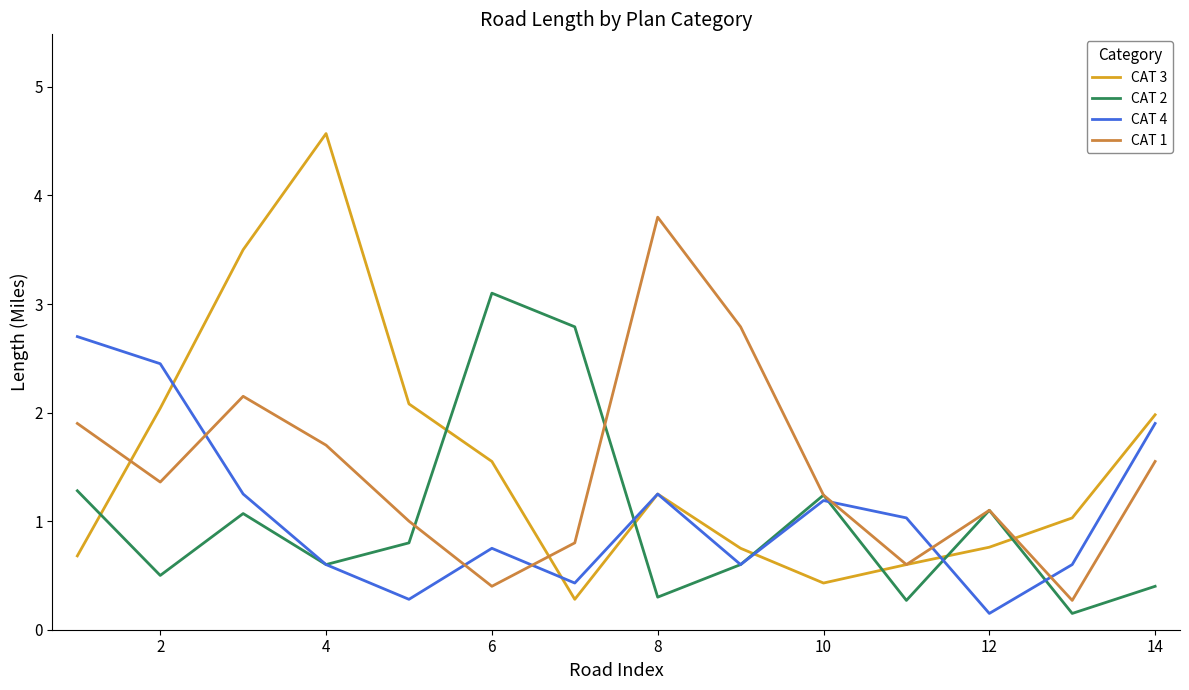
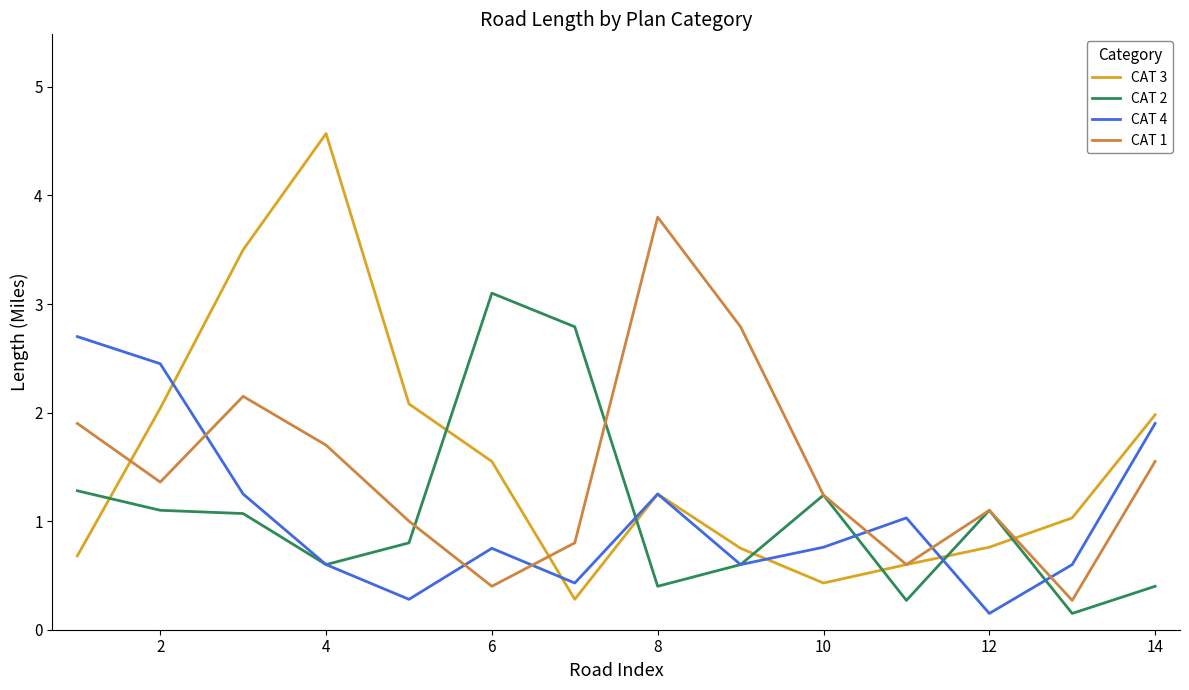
CAT 2, 2: 0.5 -> 1.1
CAT 2, 8: 0.3 -> 0.4
CAT 4, 10: 1.19 -> 0.76
